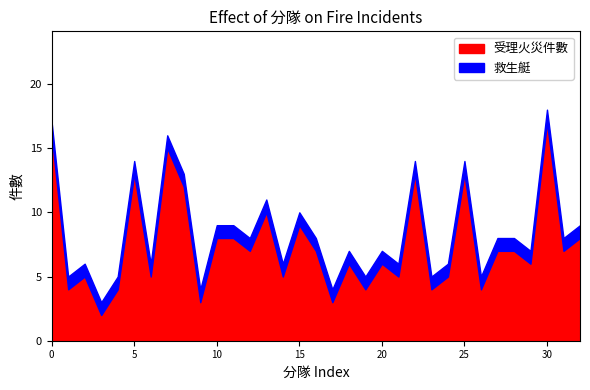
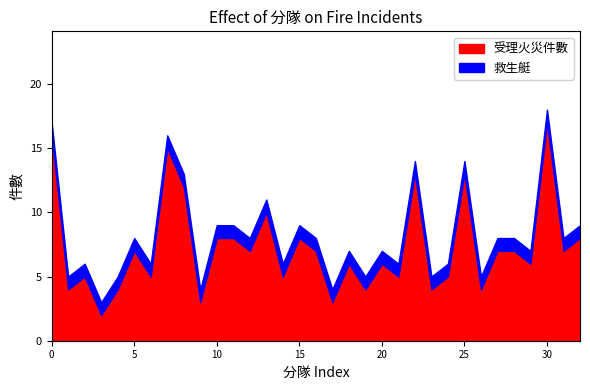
受理火災件數, 5: 13 -> 7
受理火災件數, 15: 9 -> 8
